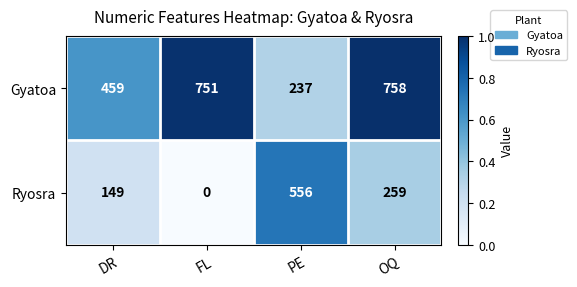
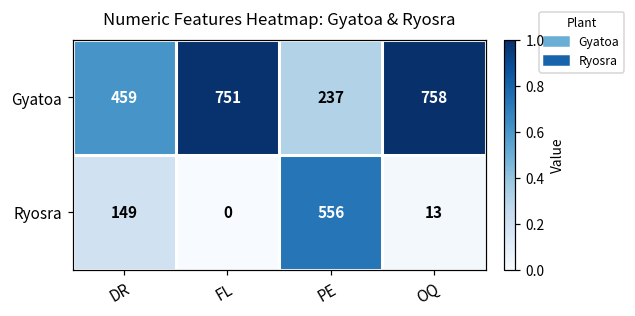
Ryosra, OQ: 259 -> 13
